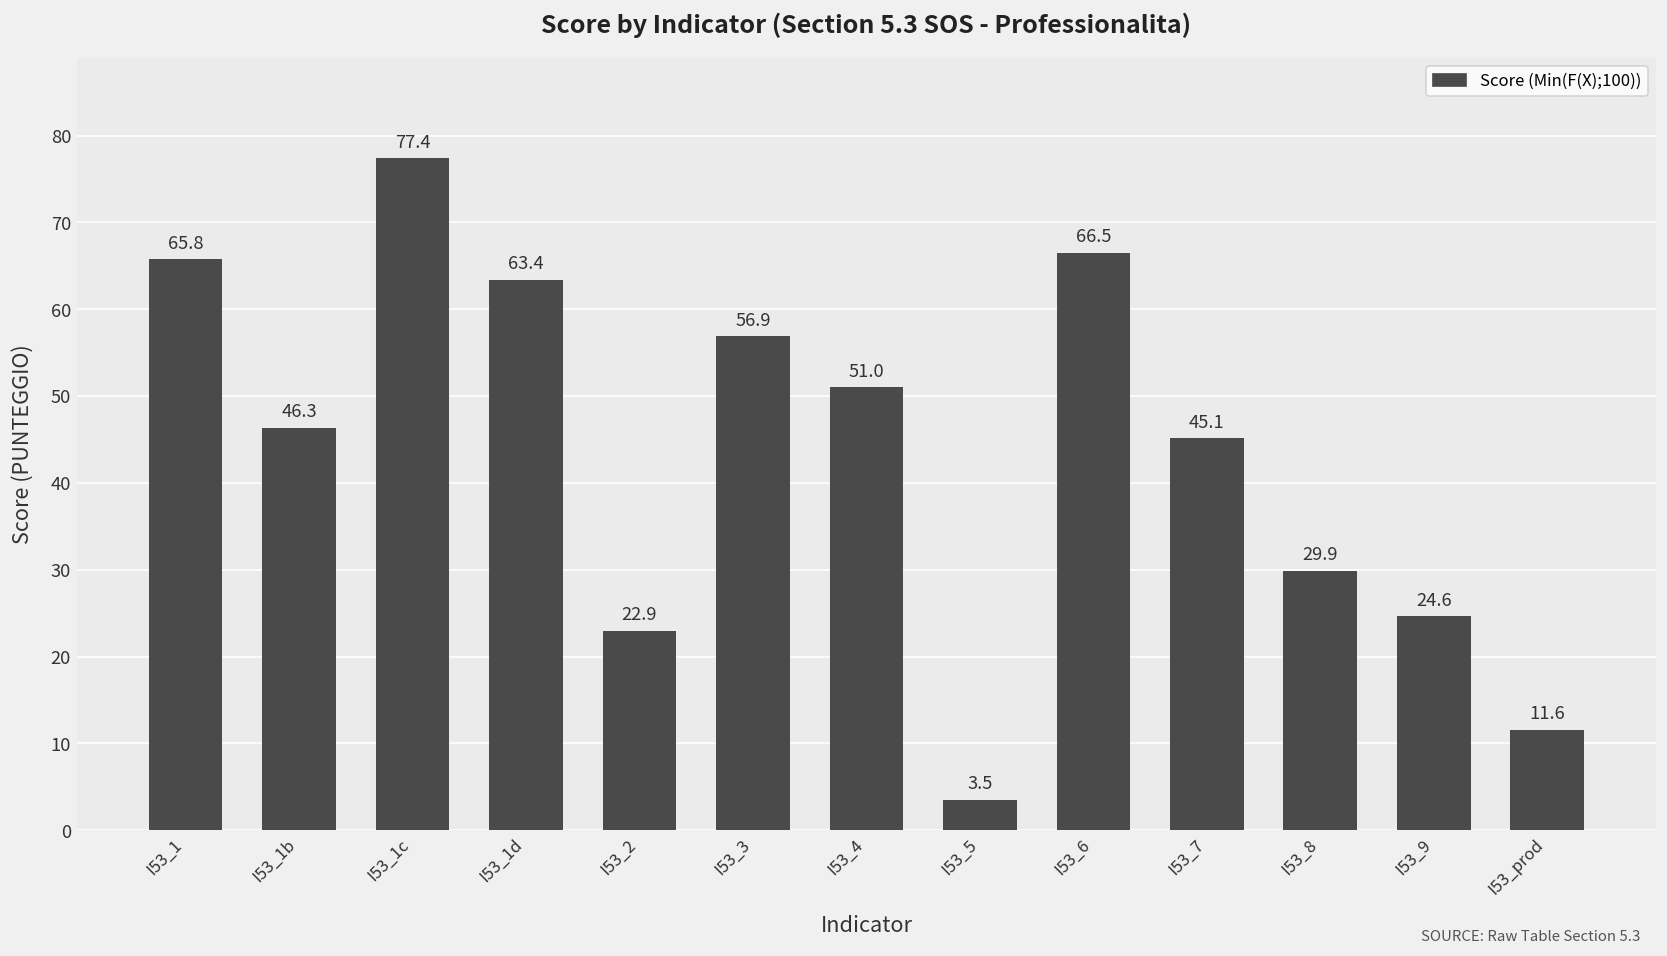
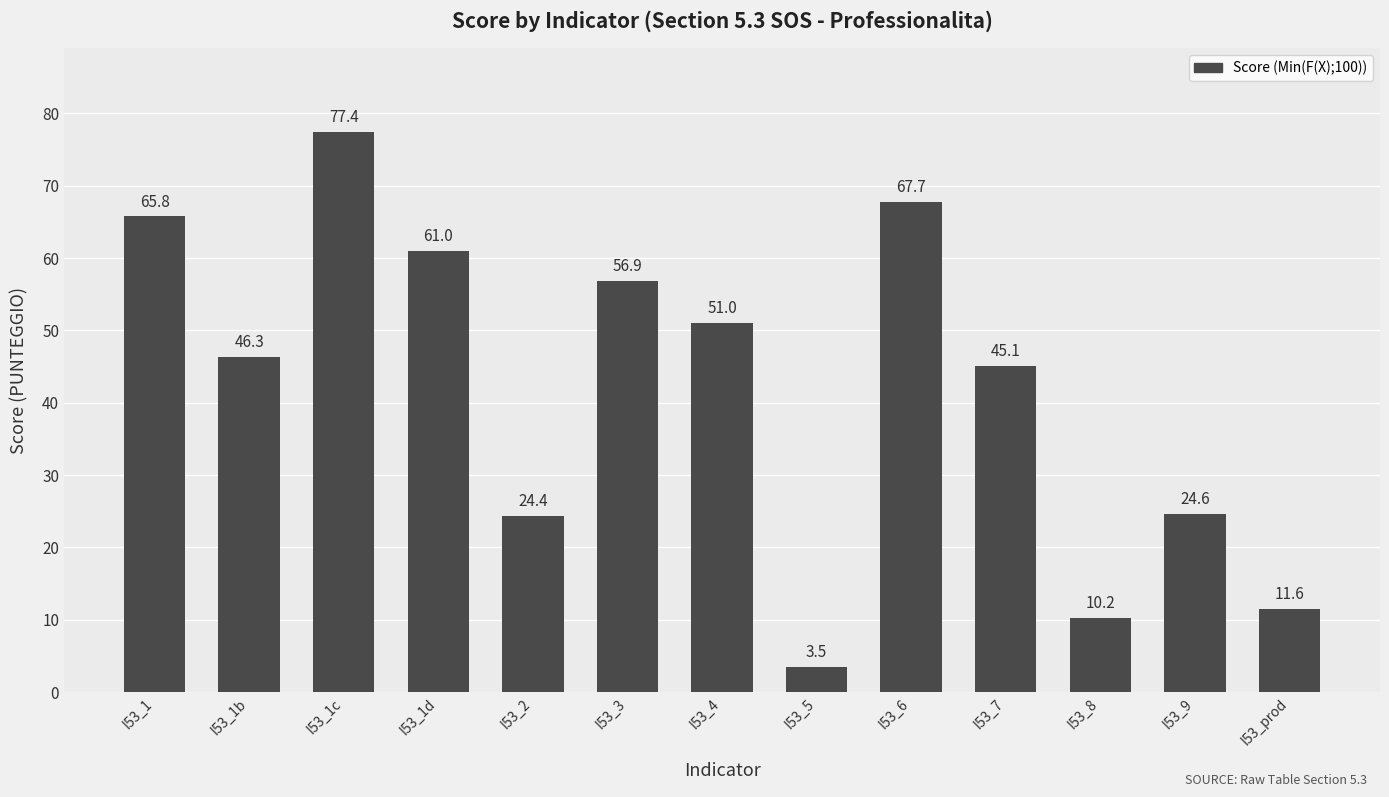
I53_1d: 63.4 -> 61.0
I53_2: 22.9 -> 24.4
I53_6: 66.5 -> 67.7
I53_8: 29.9 -> 10.2
